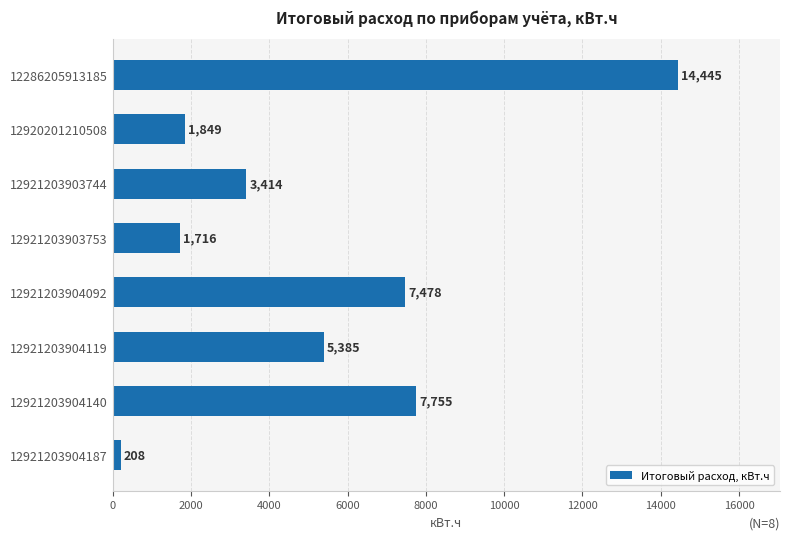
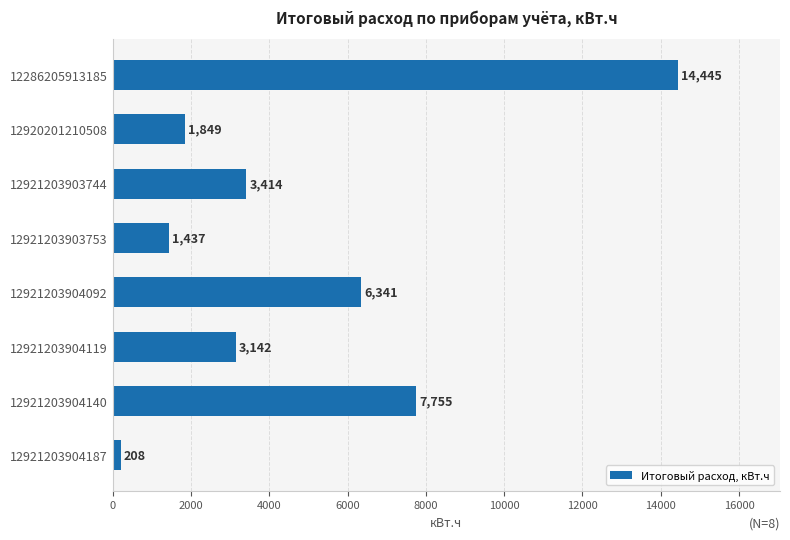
12921203903753: 1,716 -> 1,437
12921203904092: 7,478 -> 6,341
12921203904119: 5,385 -> 3,142
